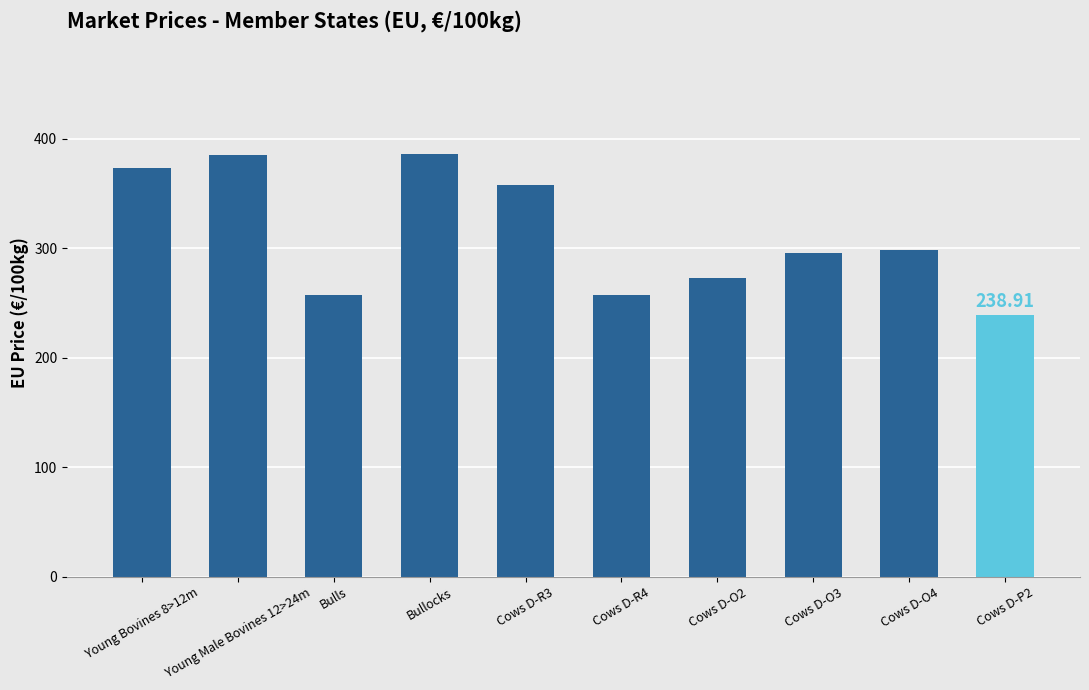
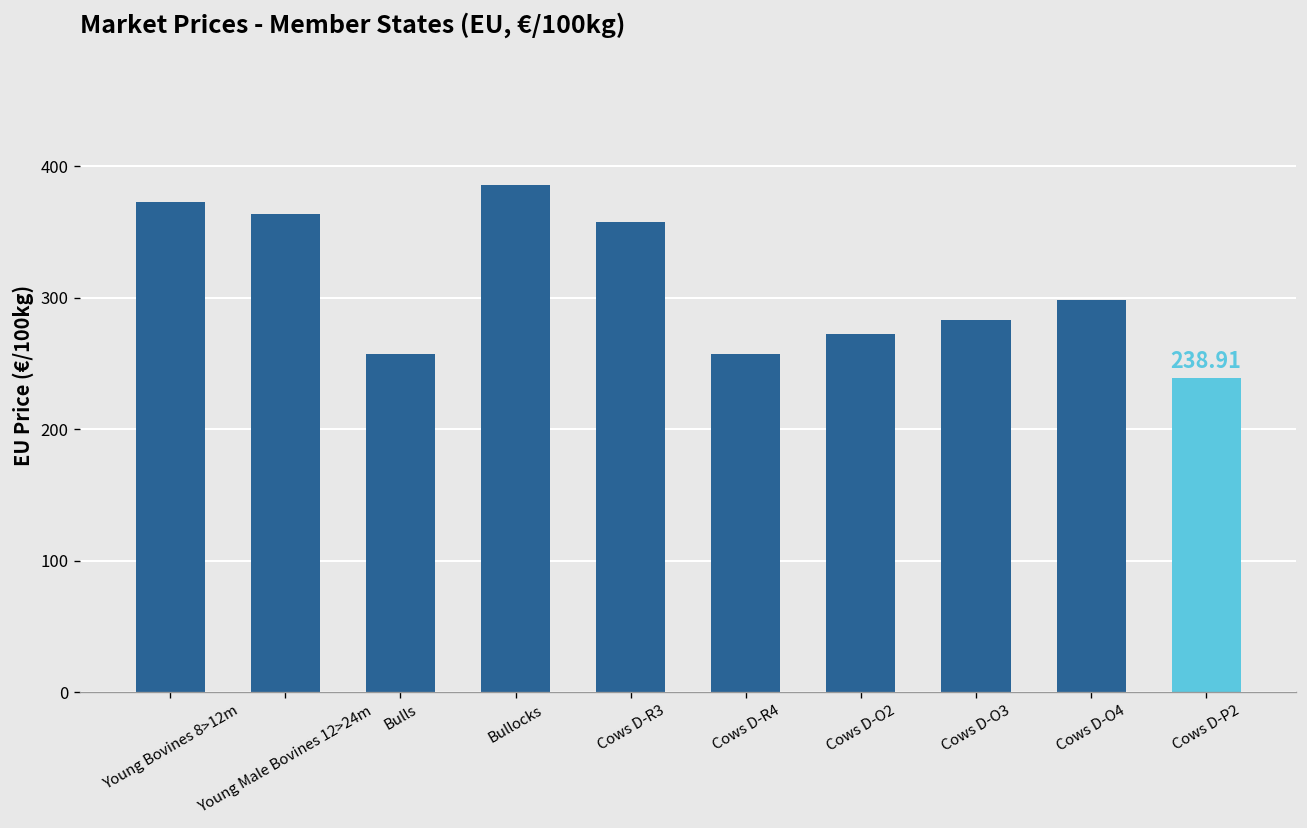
Young Male Bovines 12>24m: 385 -> 363
Cows D-O3: 295 -> 283
